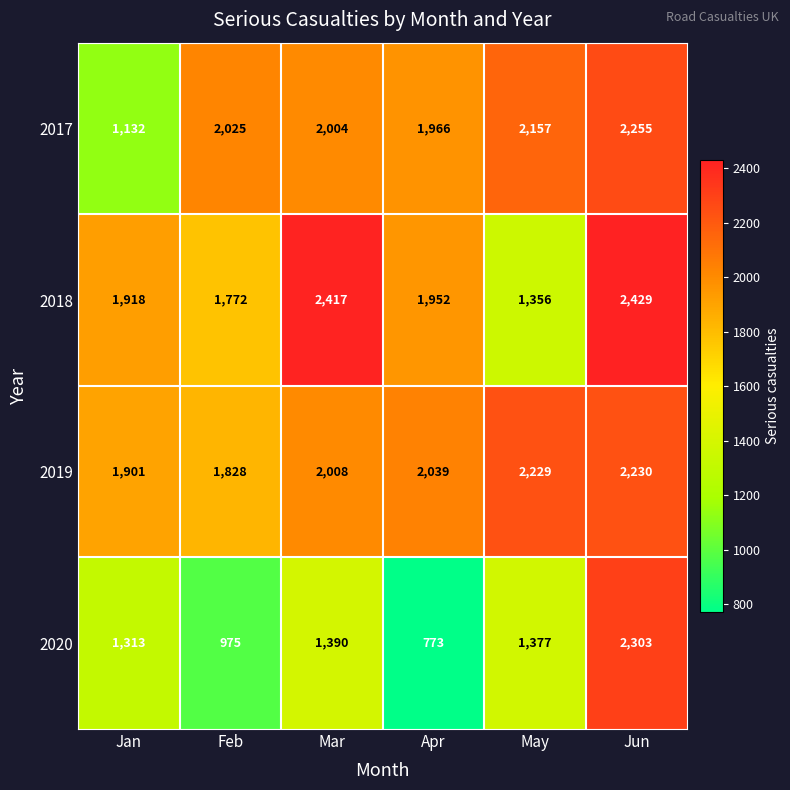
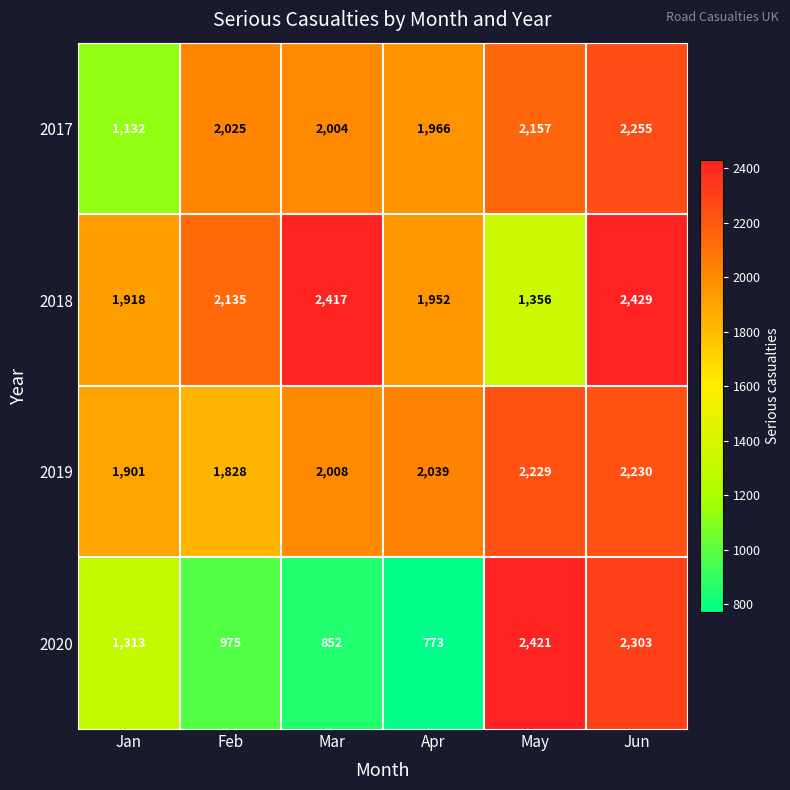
2018, Feb: 1,772 -> 2,135
2020, Mar: 1,390 -> 852
2020, May: 1,377 -> 2,421
